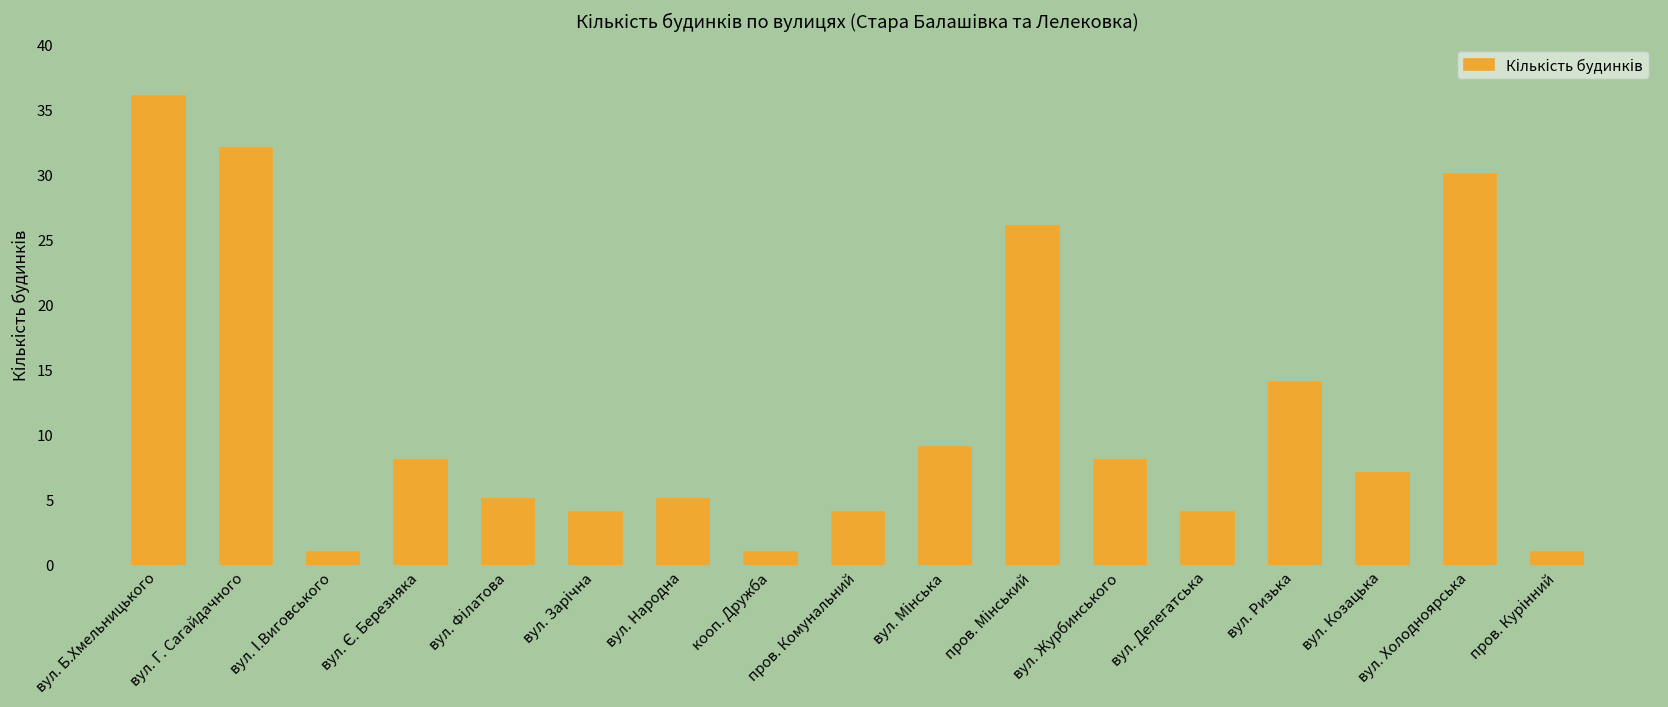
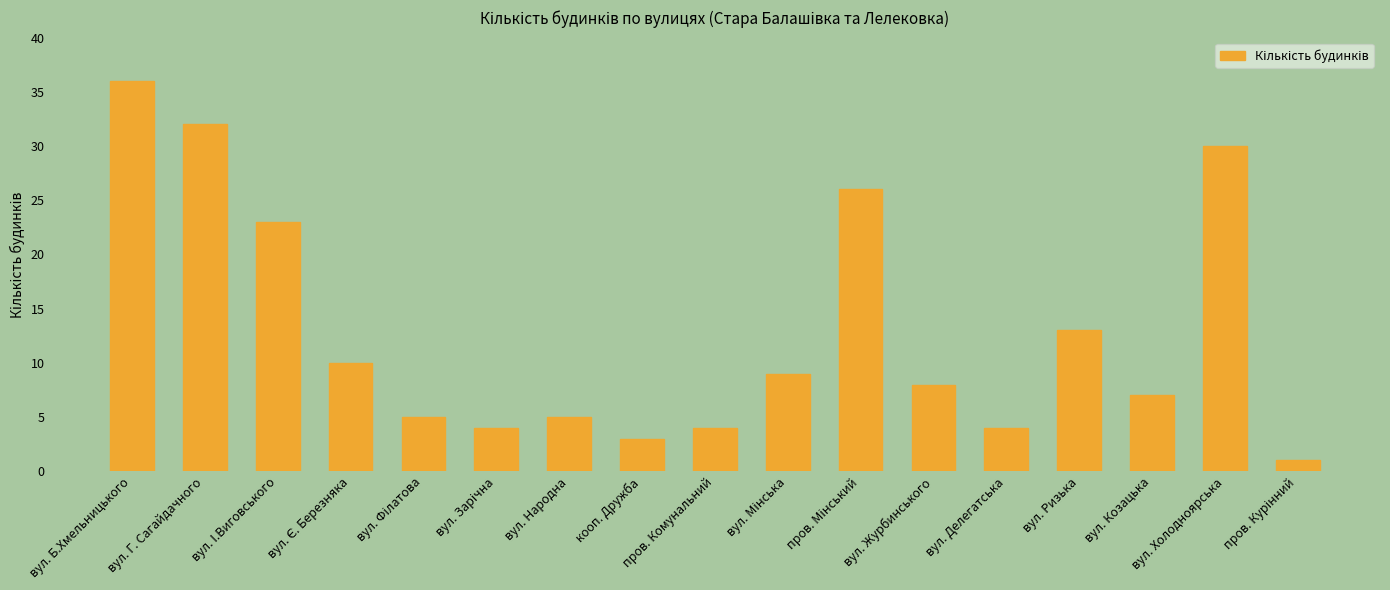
вул. І.Виговського: 1 -> 23
вул. Є. Березняка: 8 -> 10
кооп. Дружба: 1 -> 3
вул. Ризька: 14 -> 13
